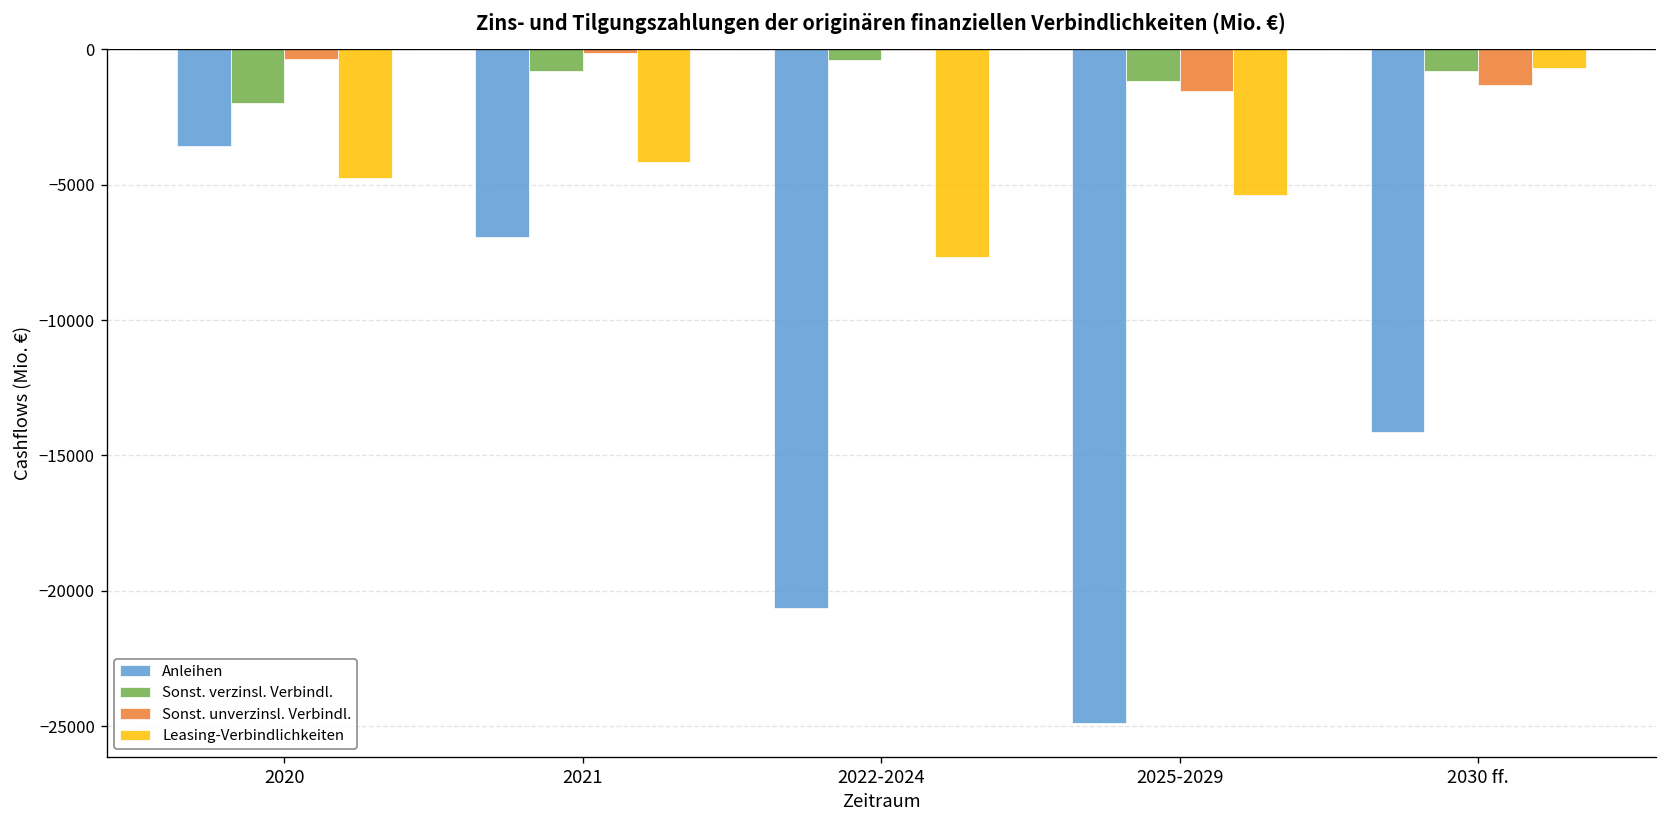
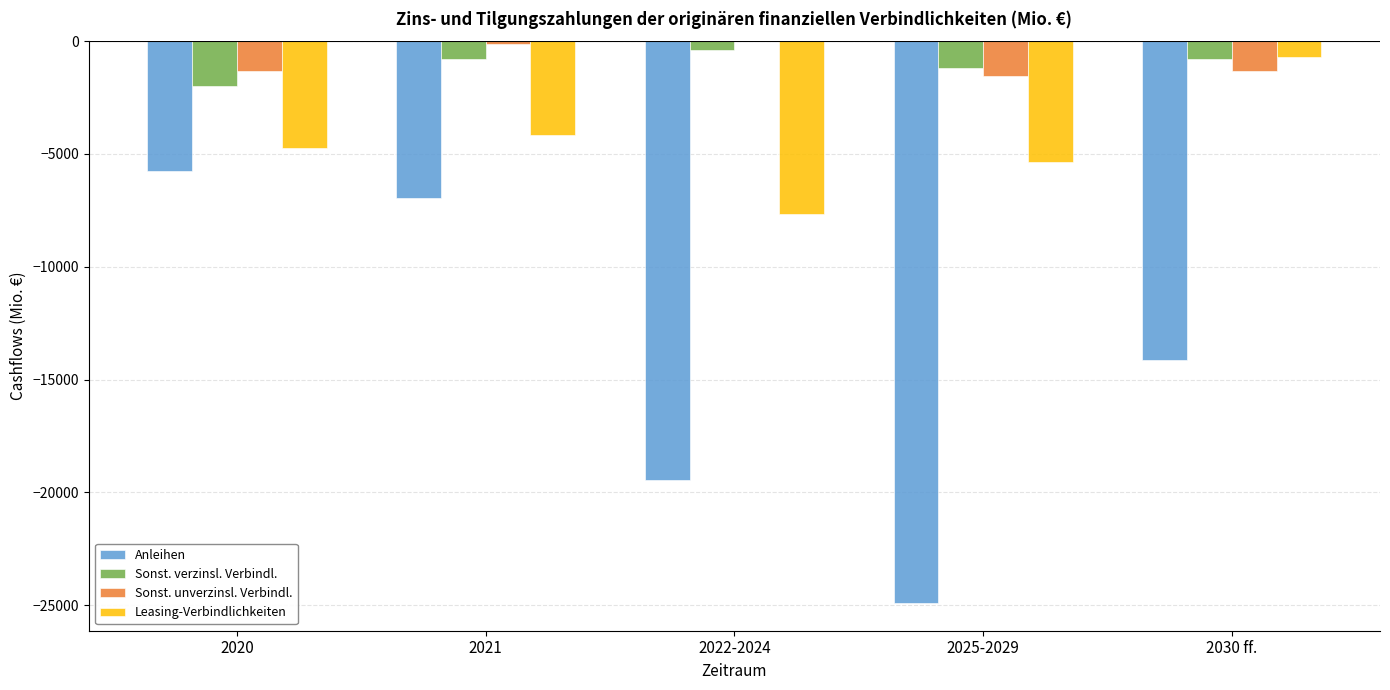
Anleihen, 2020: -3600 -> -5800
Sonst. unverzinsl. Verbindl., 2020: -400 -> -1300
Anleihen, 2022-2024: -20600 -> -19500
